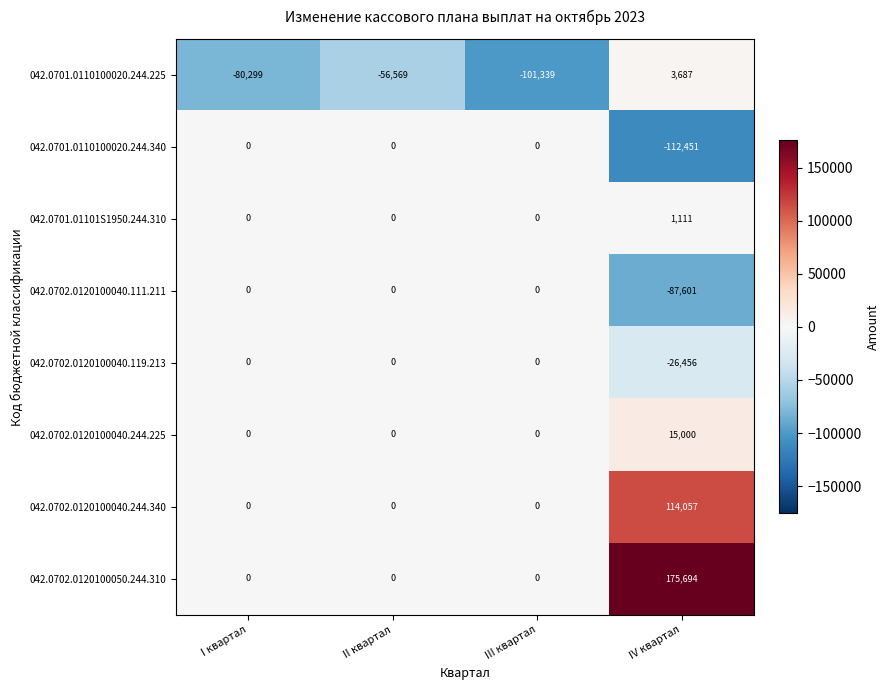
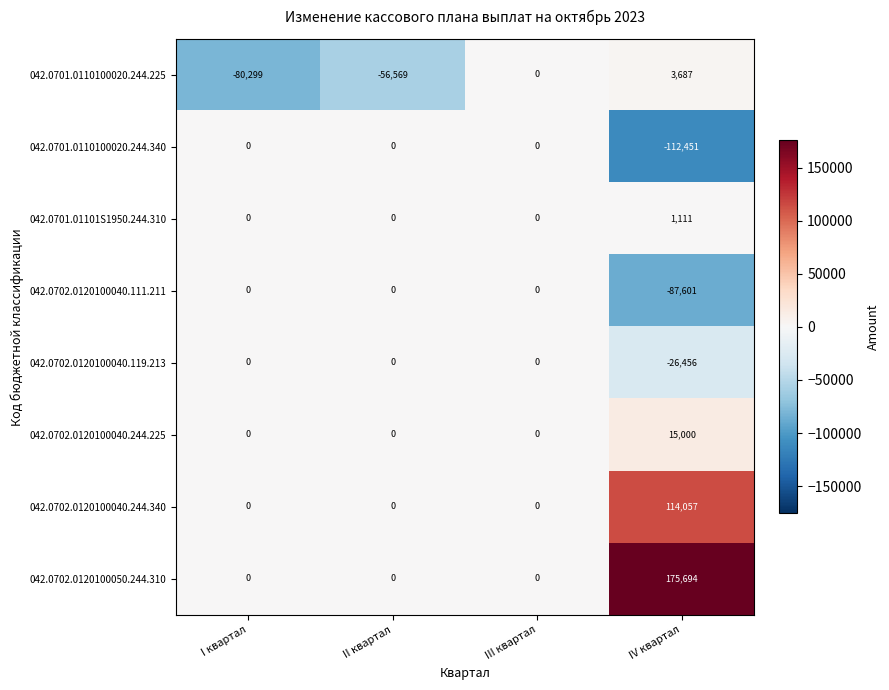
042.0701.0110100020.244.225, III квартал: -101,339 -> 0
